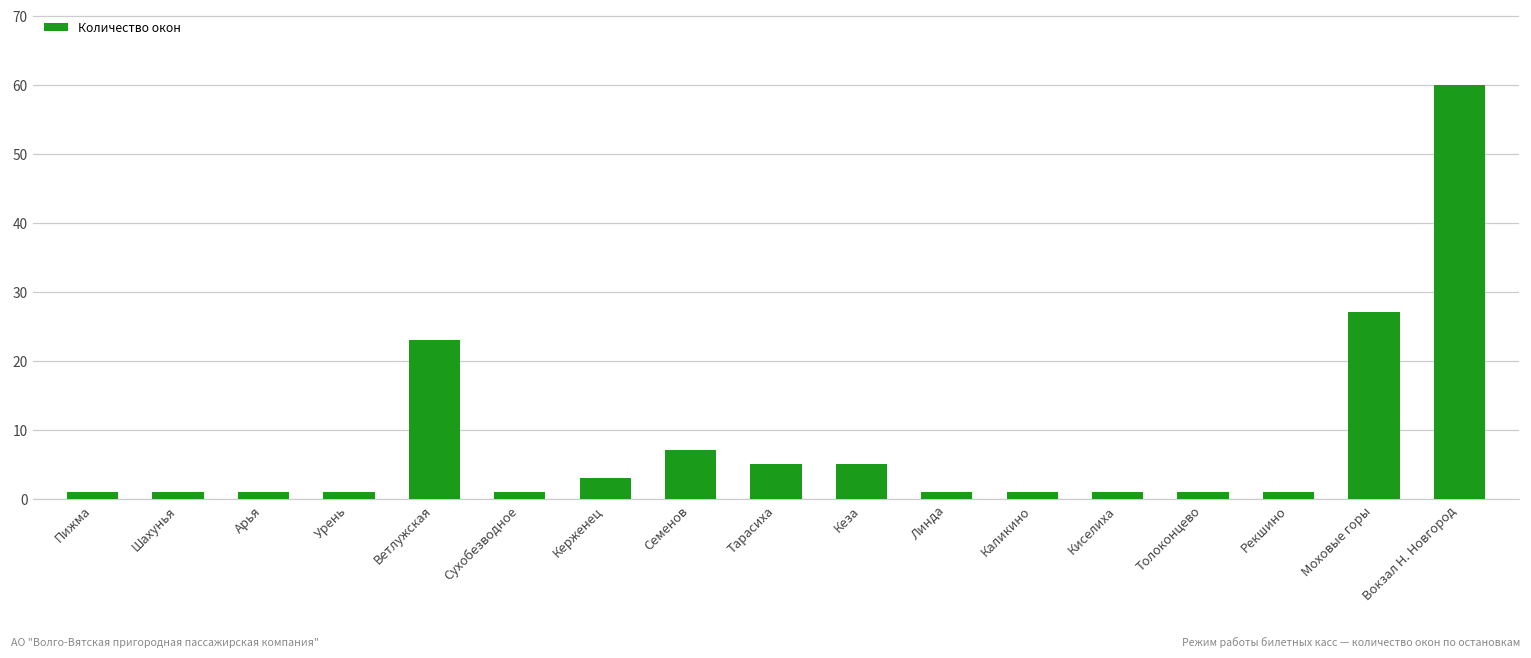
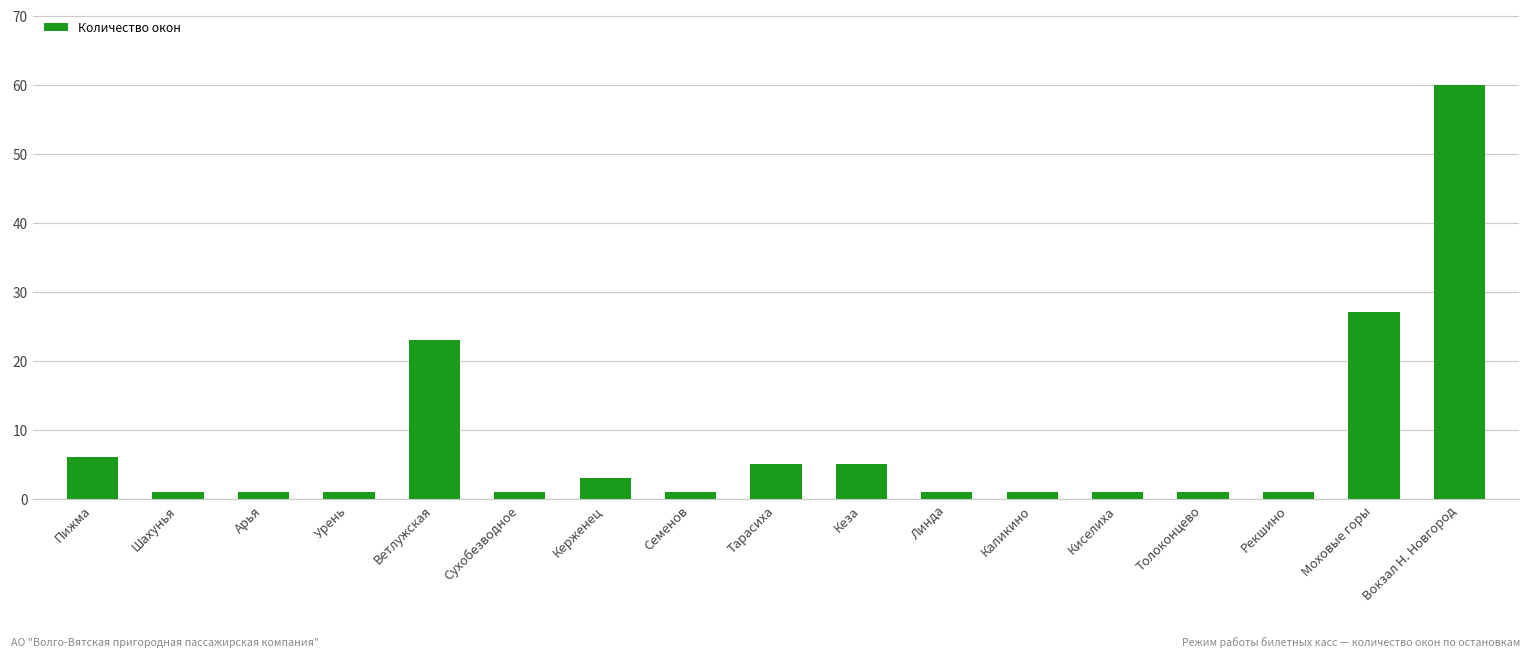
Пижма: 1 -> 6
Семенов: 7 -> 1
